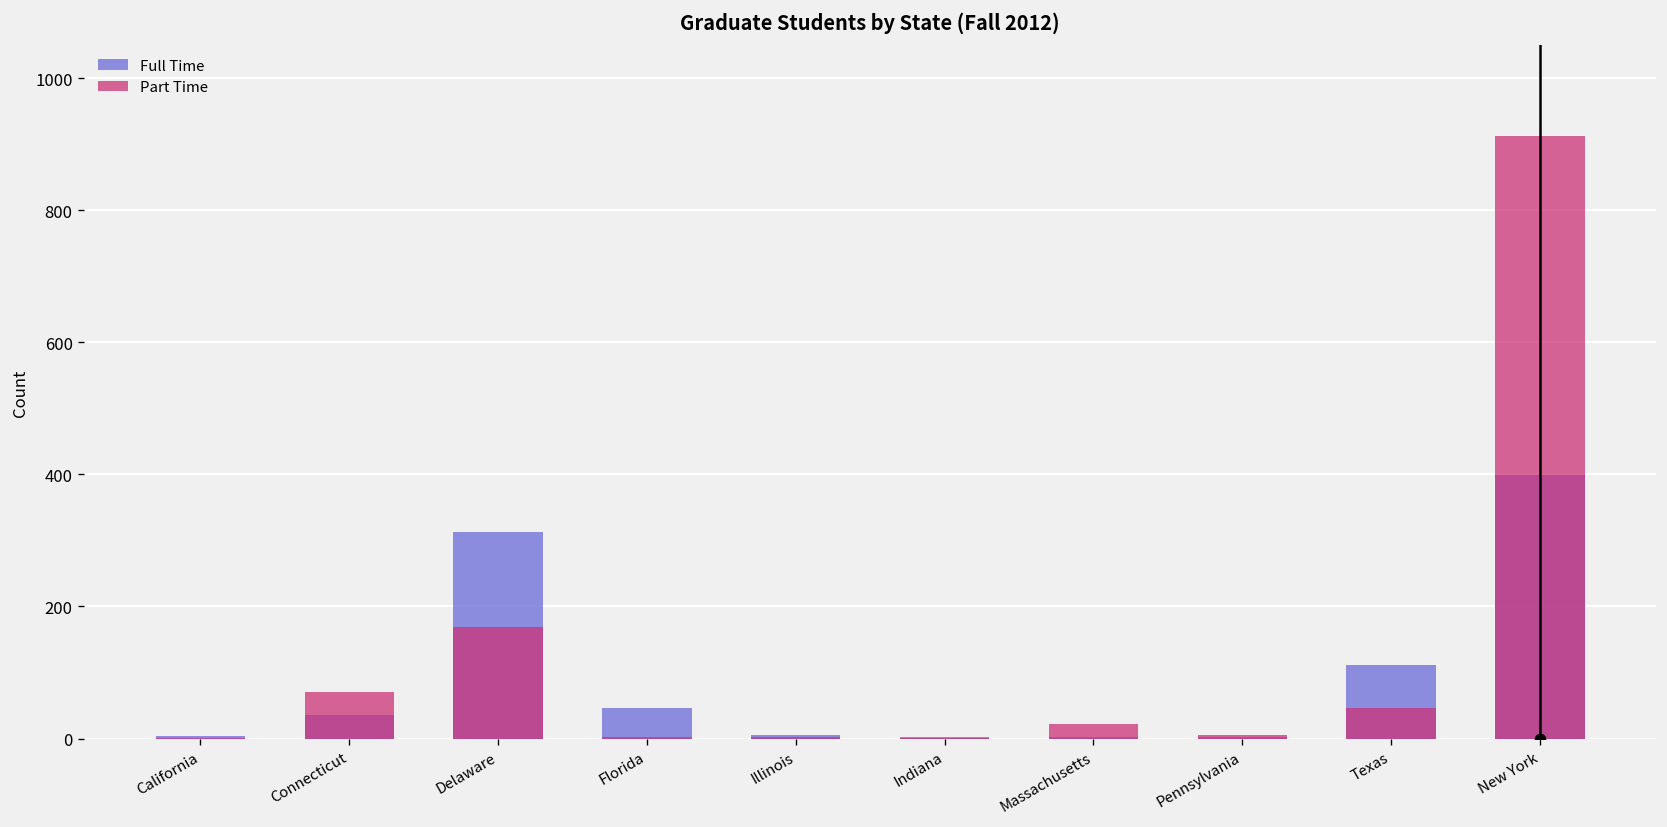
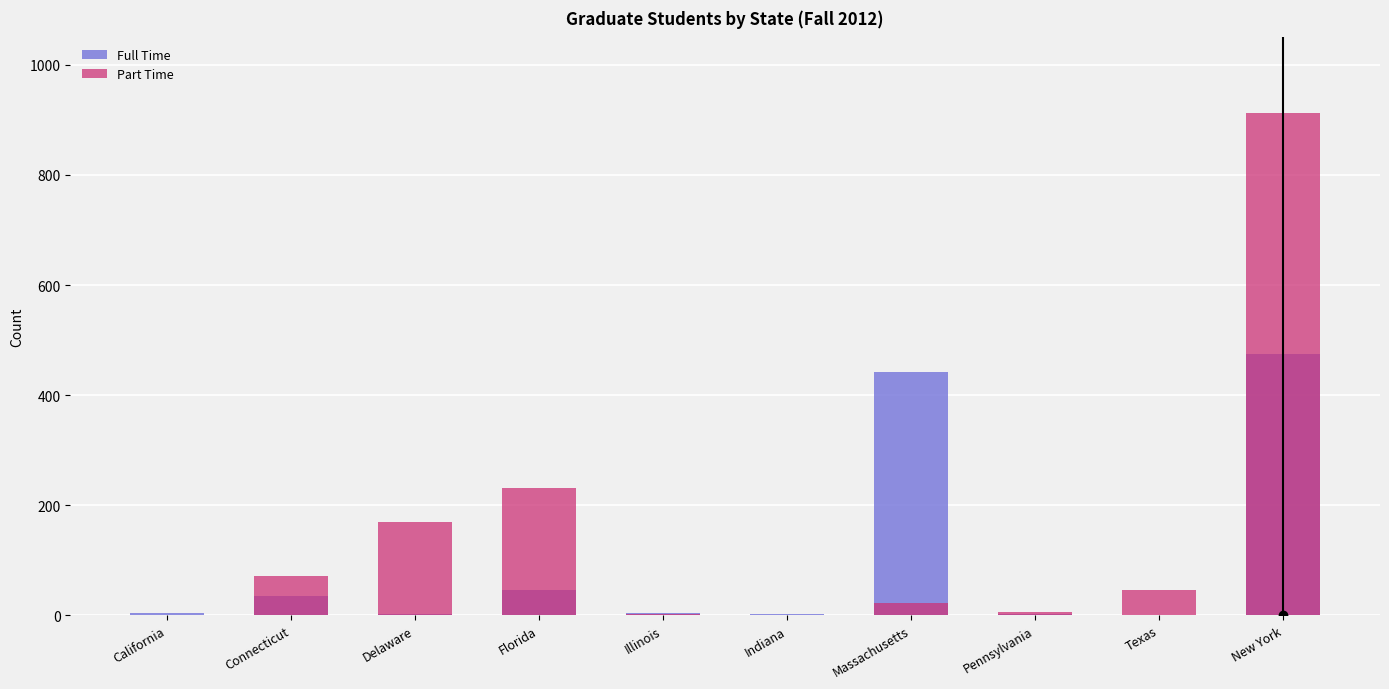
Full Time, Delaware: 310 -> 0
Part Time, Florida: 0 -> 230
Full Time, Massachusetts: 0 -> 440
Full Time, Texas: 110 -> 0
Full Time, New York: 400 -> 480
